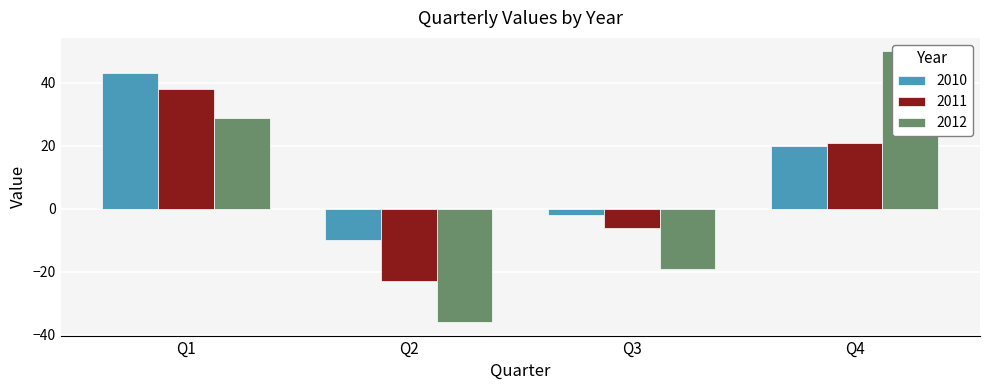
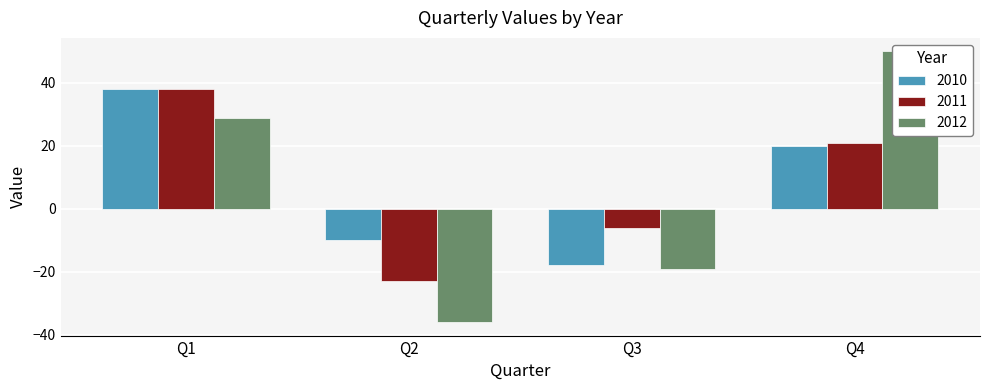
2010, Q1: 43 -> 38
2010, Q3: -2 -> -18
